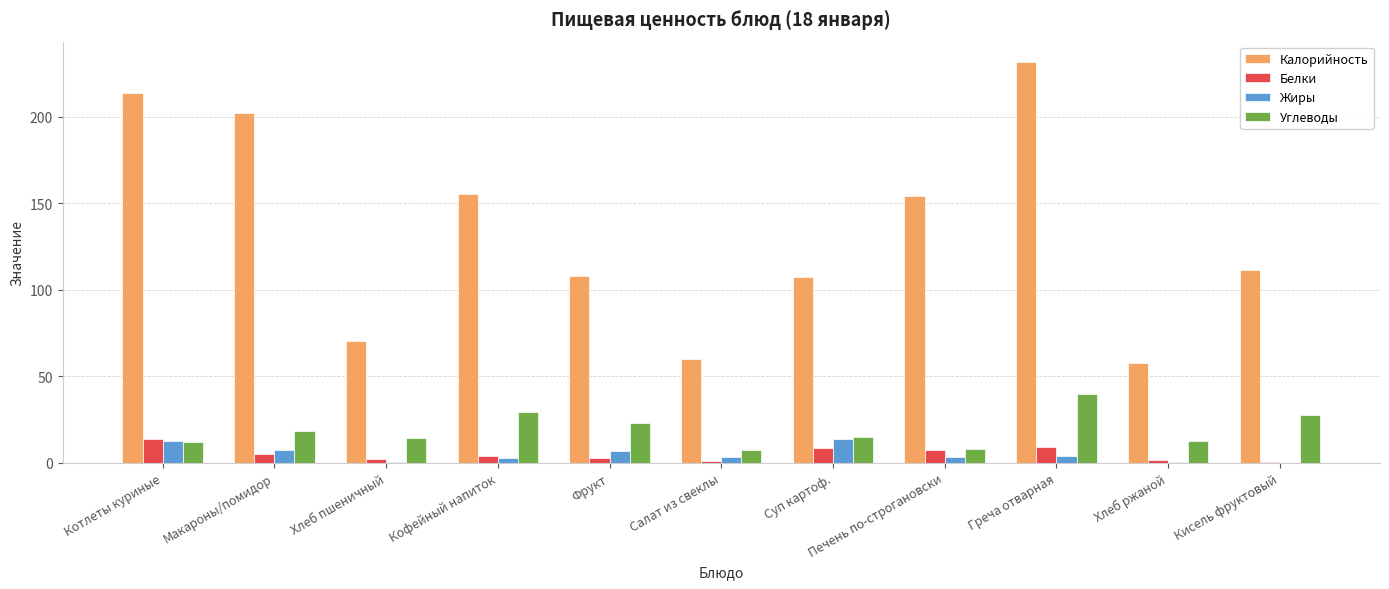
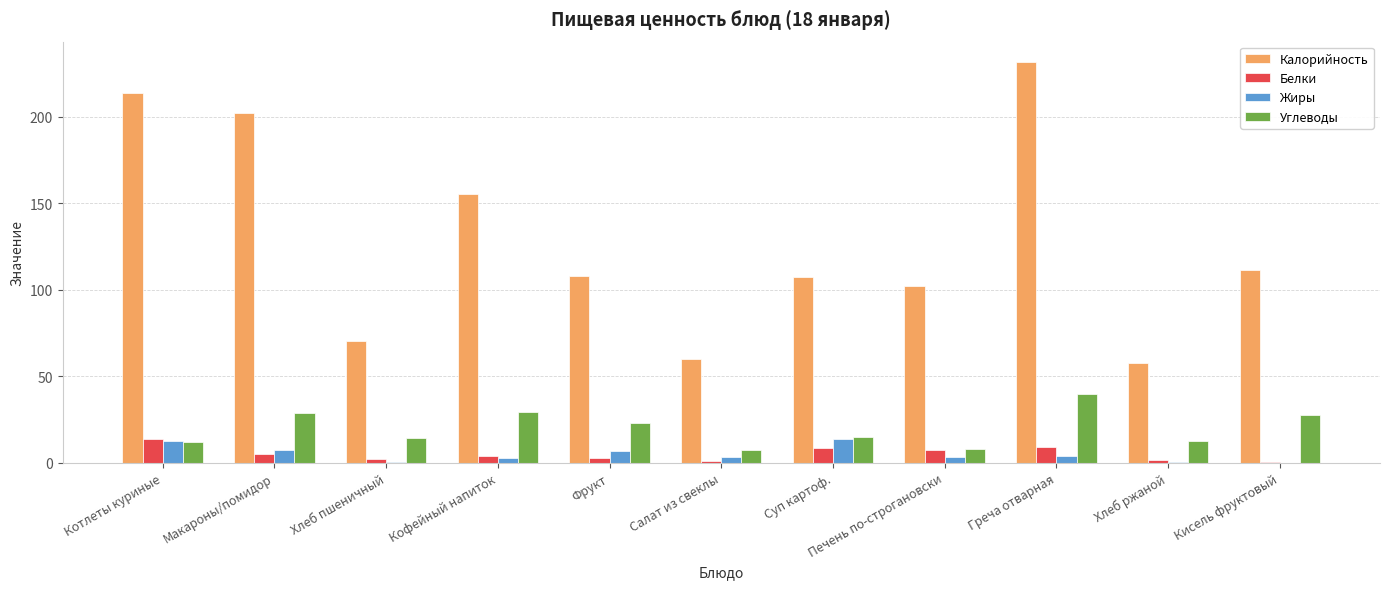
Углеводы, Макароны/помидор: 18 -> 29
Калорийность, Печень по-строгановски: 154 -> 102
